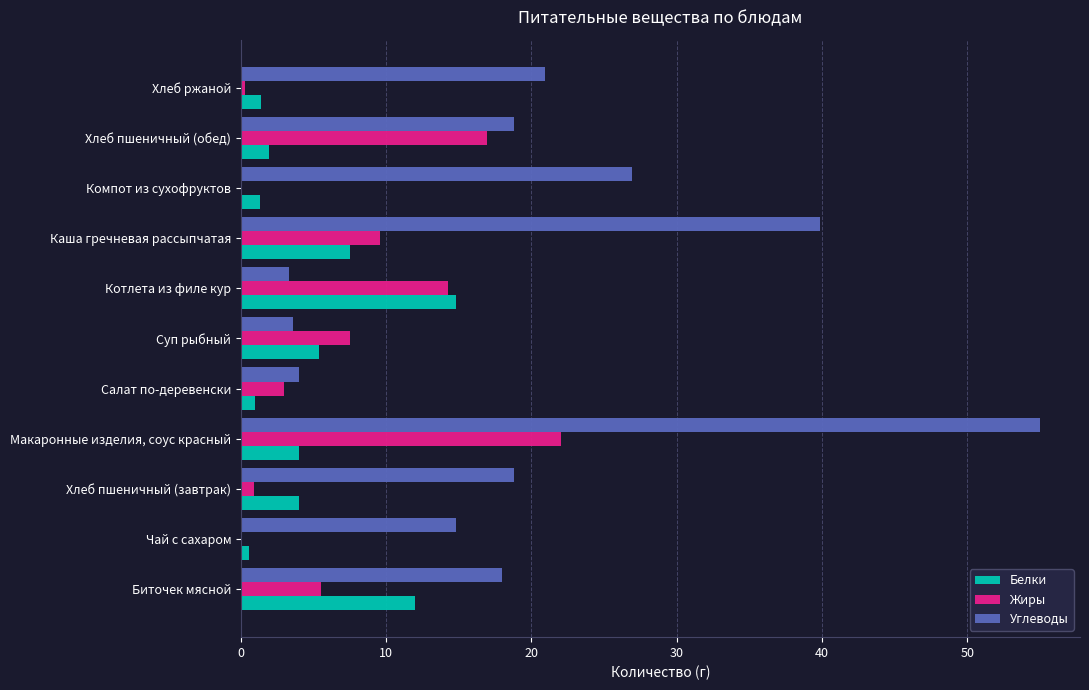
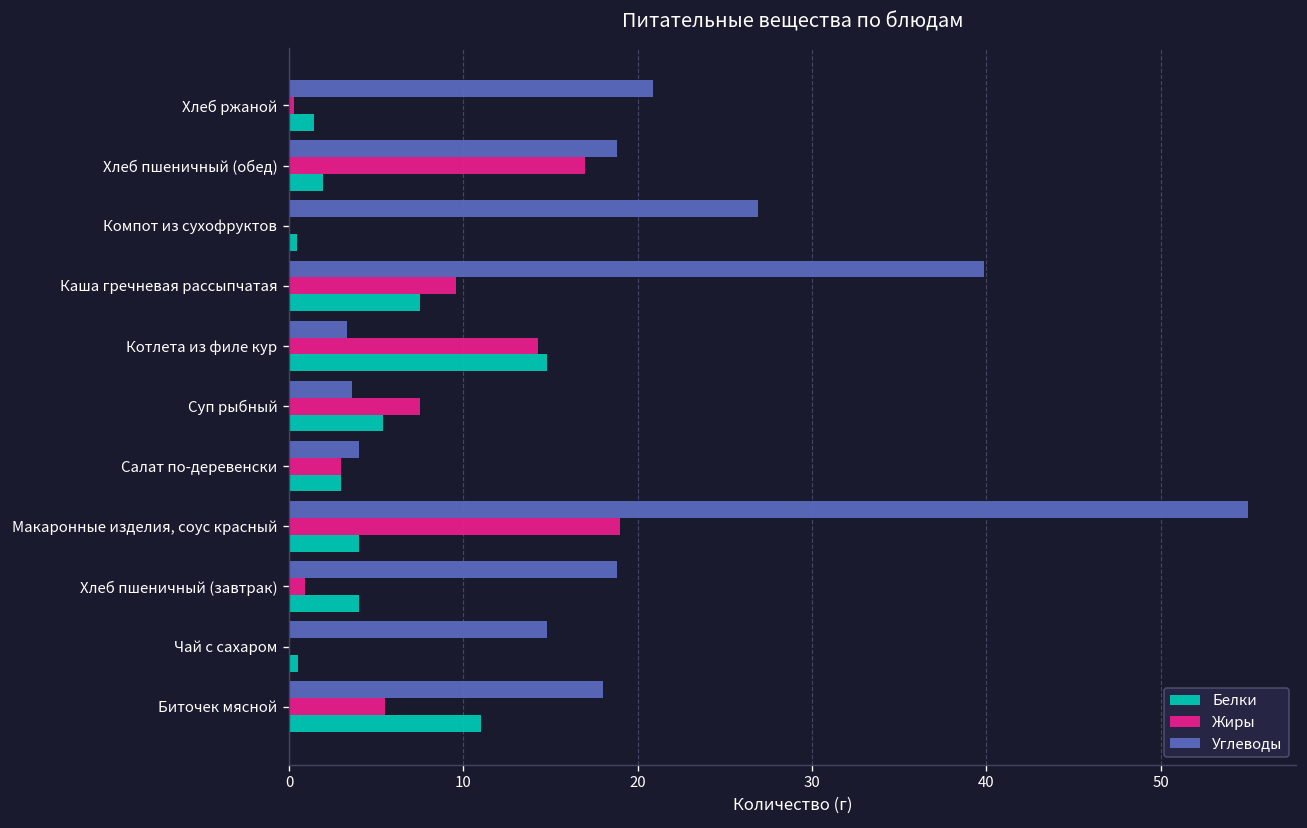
Белки, Компот из сухофруктов: 1.3 -> 0.5
Белки, Салат по-деревенски: 1 -> 3
Жиры, Макаронные изделия, соус красный: 22 -> 19
Белки, Биточек мясной: 12 -> 11
